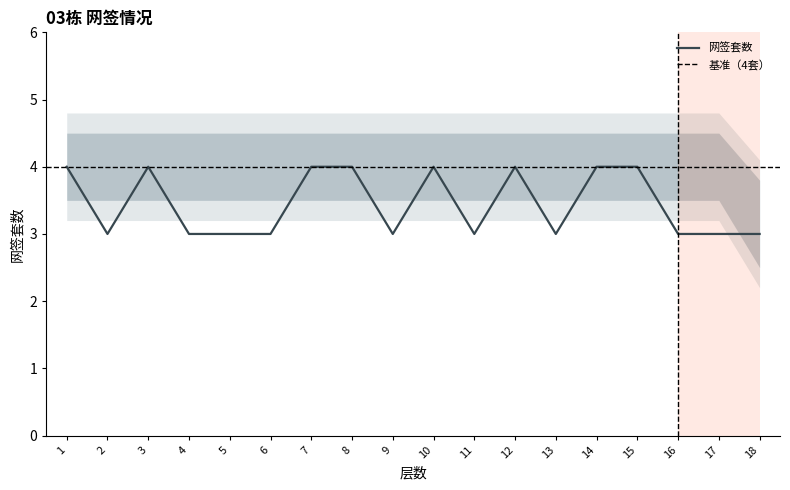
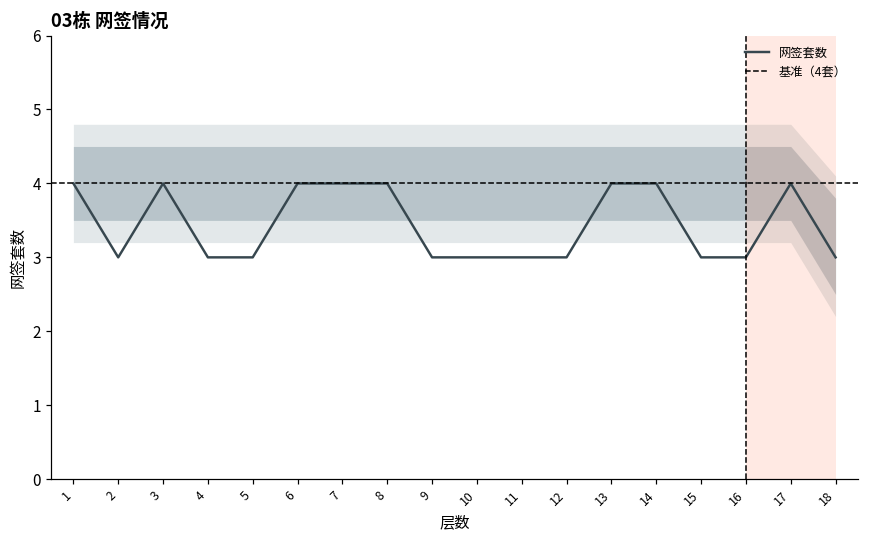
网签套数, 6: 3 -> 4
网签套数, 10: 4 -> 3
网签套数, 12: 4 -> 3
网签套数, 13: 3 -> 4
网签套数, 15: 4 -> 3
网签套数, 17: 3 -> 4
